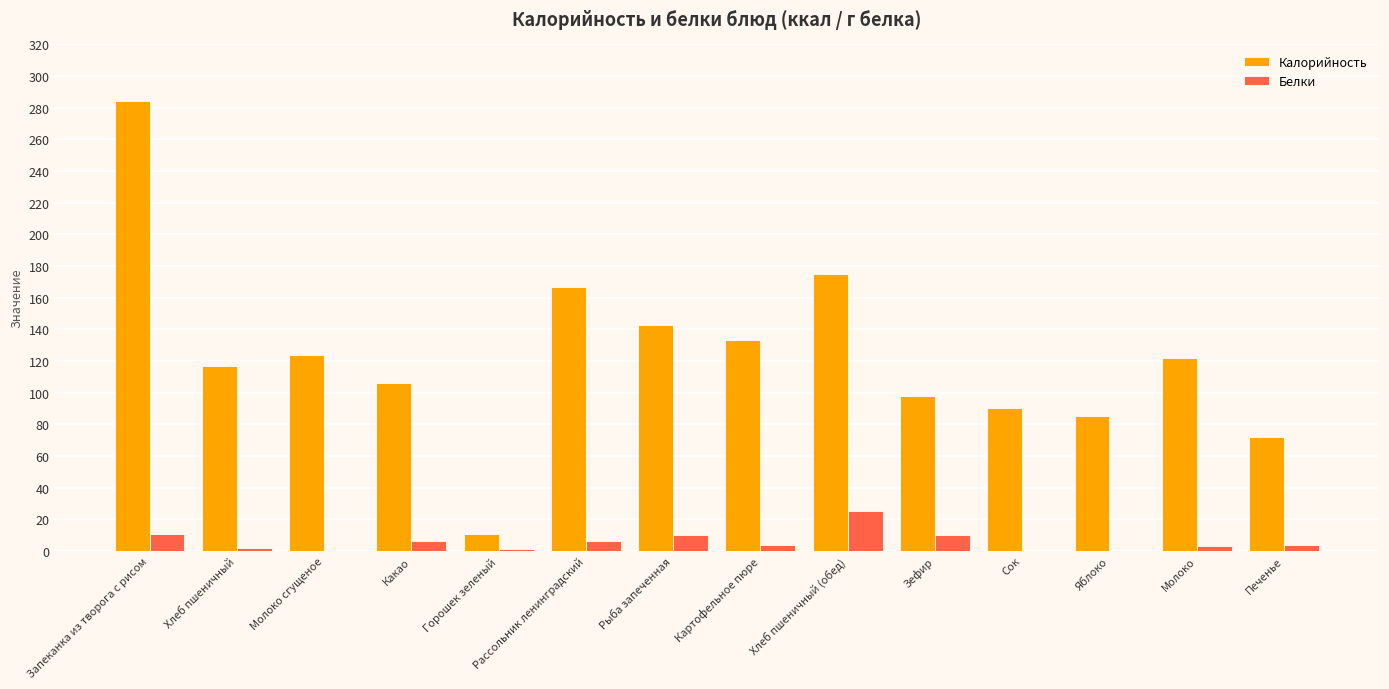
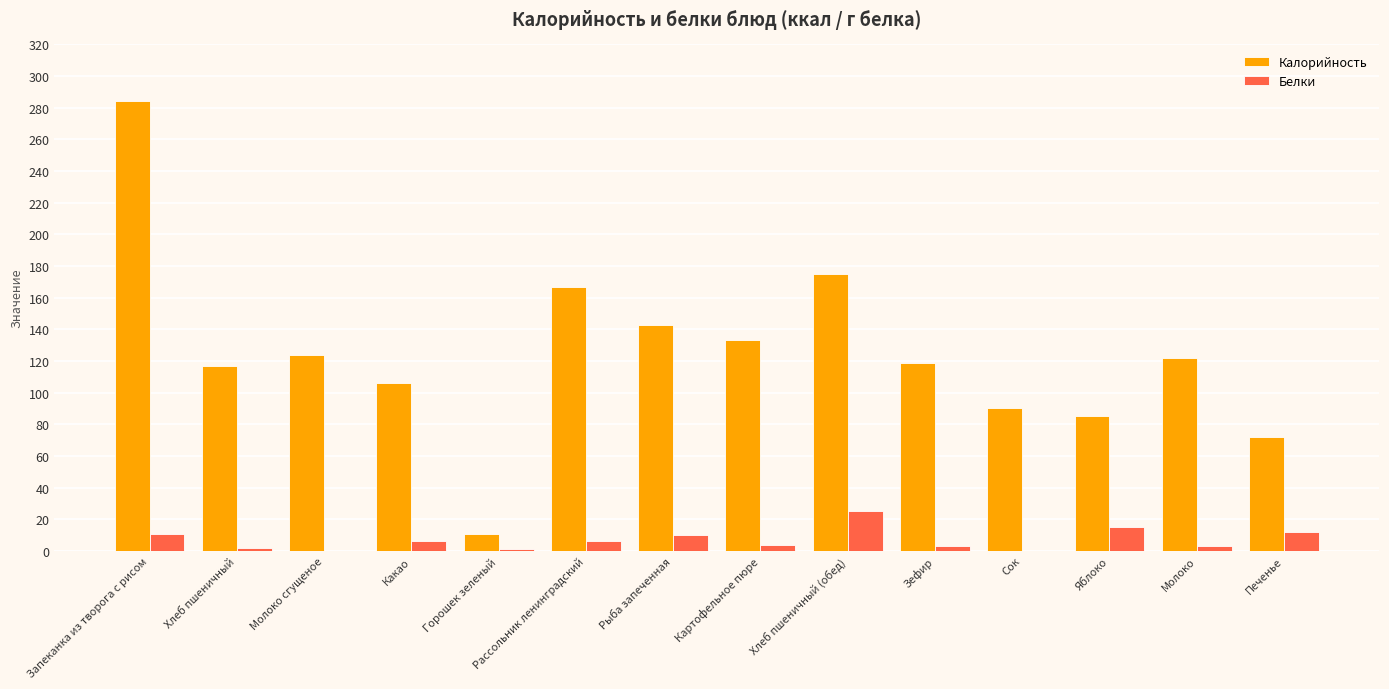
Калорийность, Зефир: 98 -> 119
Белки, Зефир: 10 -> 3
Белки, Яблоко: 0 -> 15
Белки, Печенье: 4 -> 12
